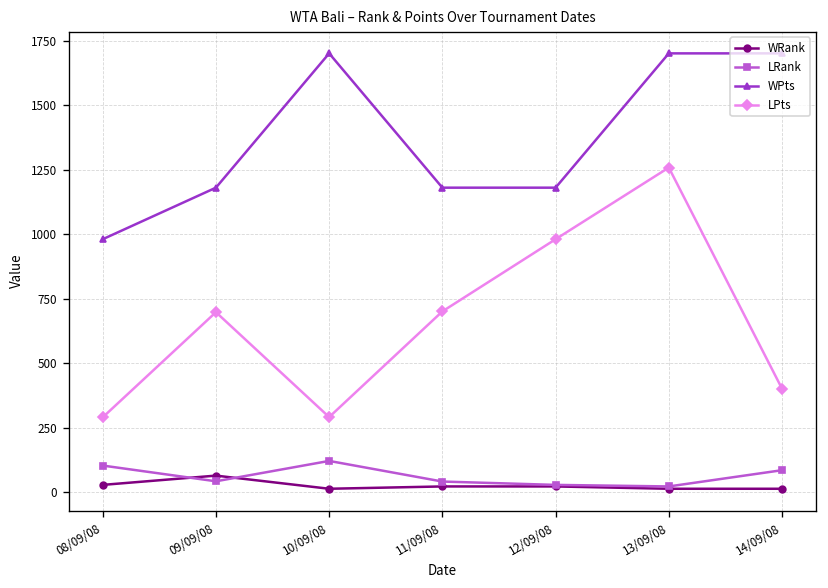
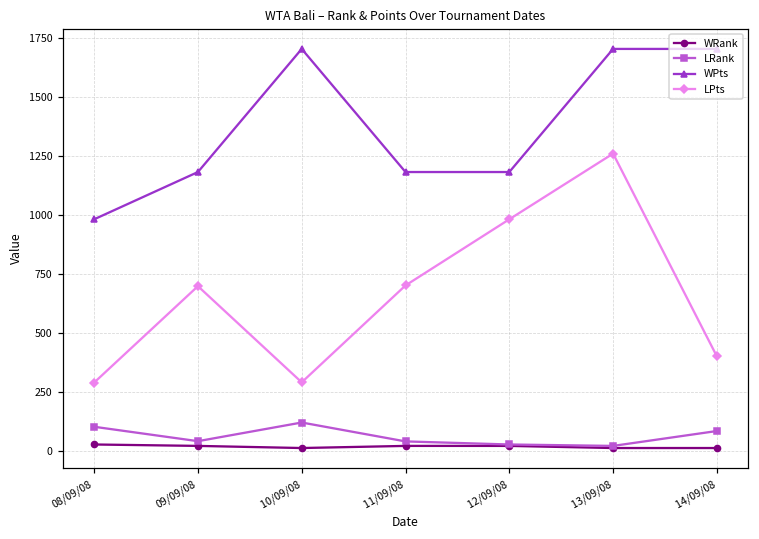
WRank, 09/09/08: 60 -> 20
